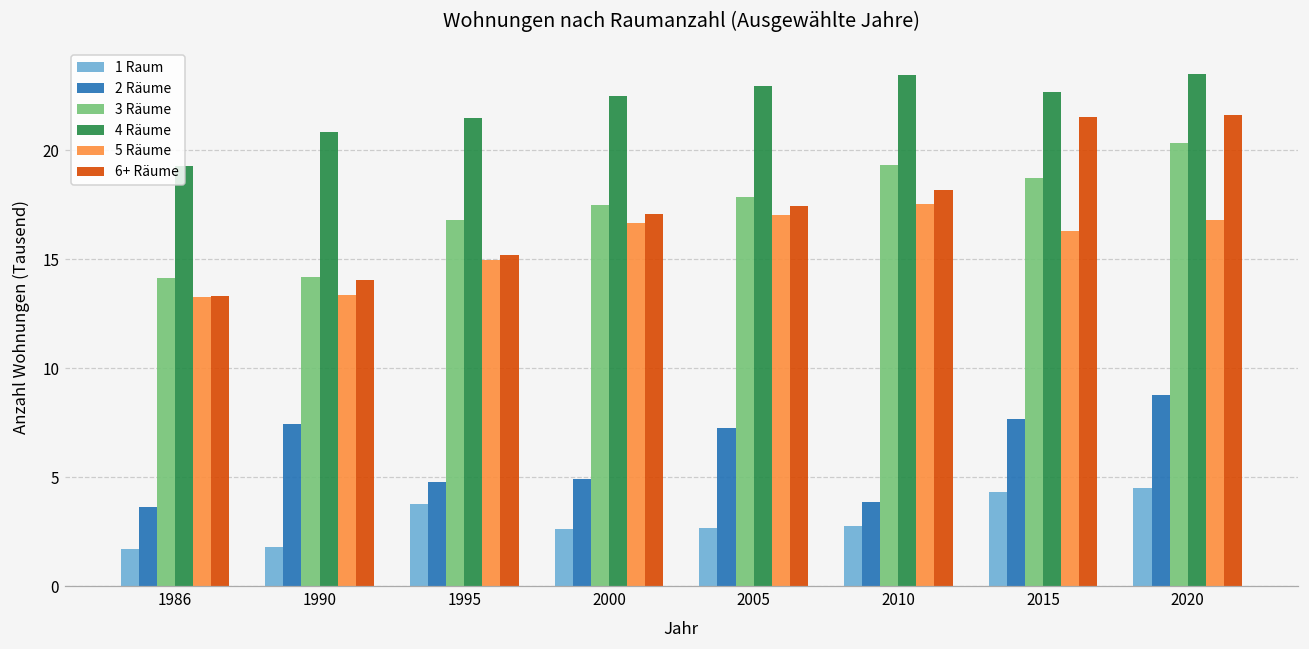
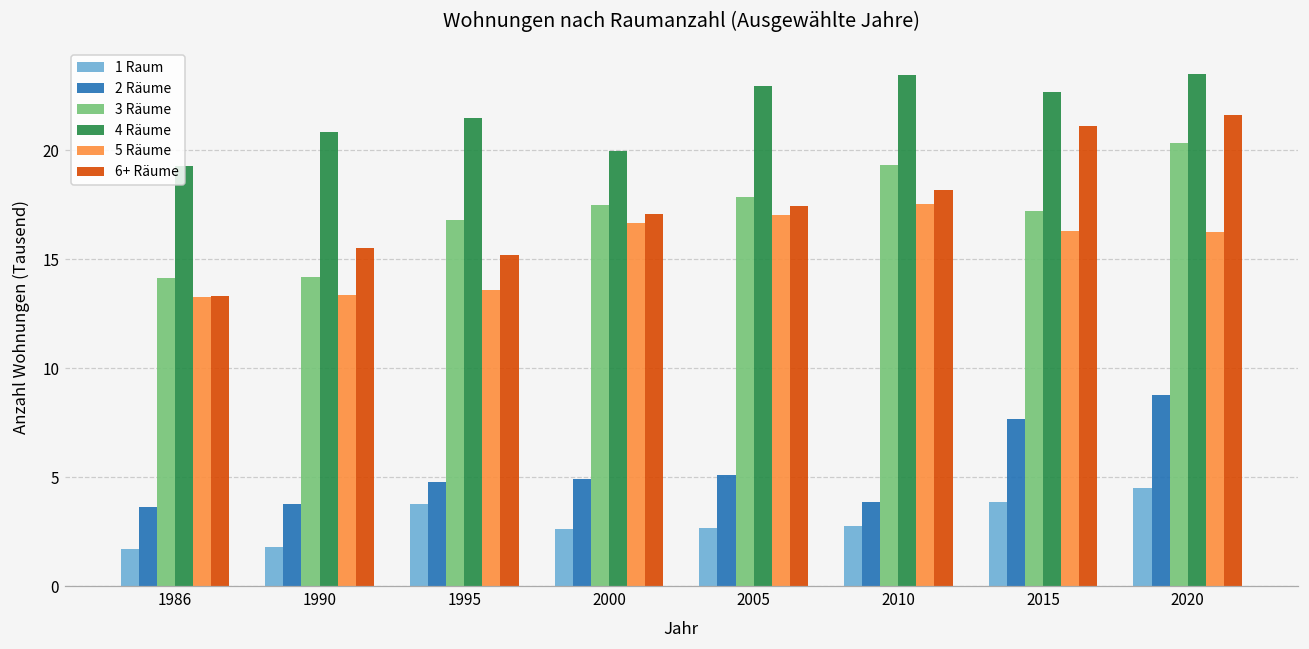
2 Räume, 1990: 7.5 -> 3.8
6+ Räume, 1990: 14.0 -> 15.5
5 Räume, 1995: 15.0 -> 13.6
4 Räume, 2000: 22.5 -> 20.0
2 Räume, 2005: 7.2 -> 5.1
1 Raum, 2015: 4.3 -> 3.9
3 Räume, 2015: 18.7 -> 17.2
6+ Räume, 2015: 21.5 -> 21.1
5 Räume, 2020: 16.8 -> 16.2
